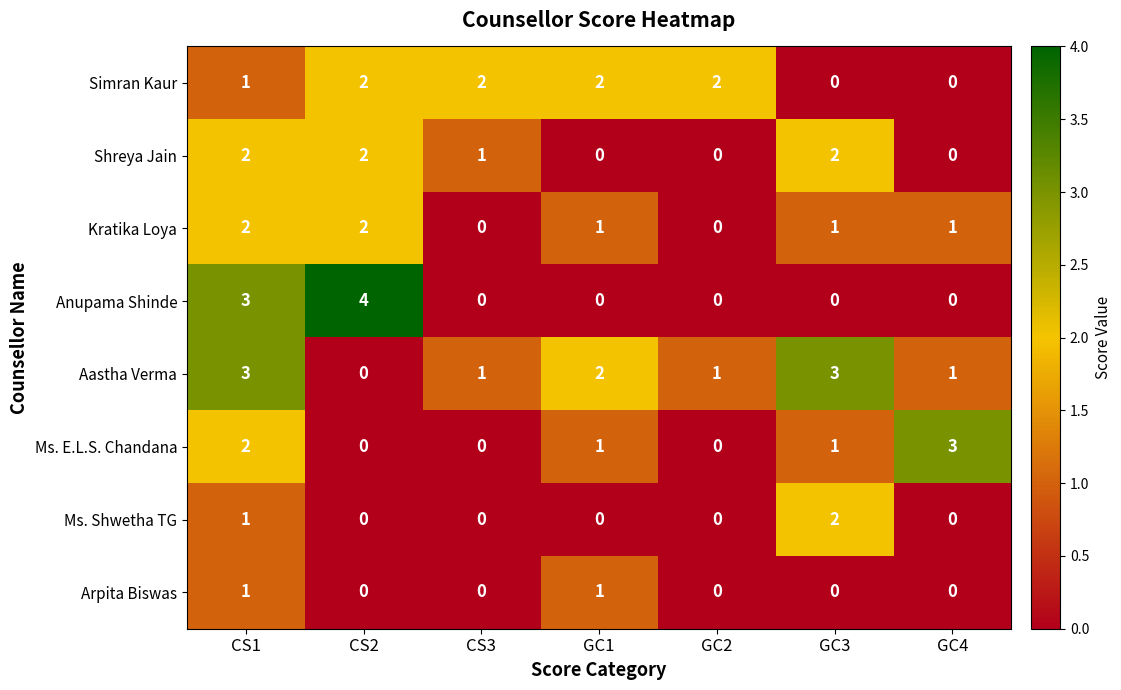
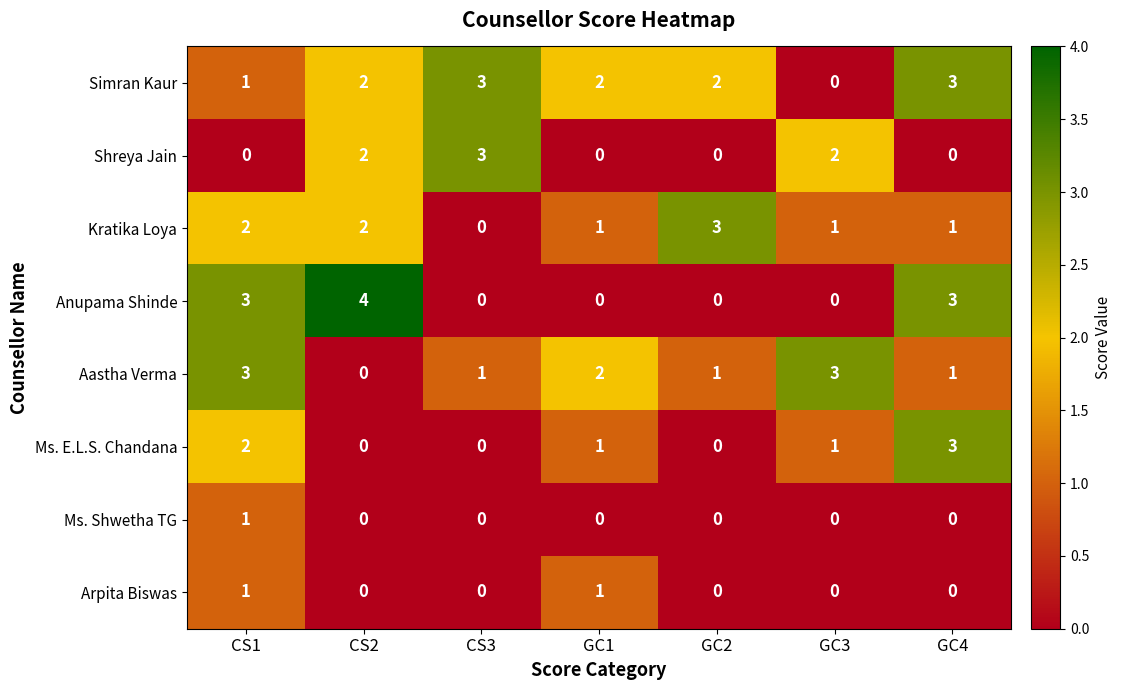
Simran Kaur, CS3: 2 -> 3
Simran Kaur, GC4: 0 -> 3
Shreya Jain, CS1: 2 -> 0
Shreya Jain, CS3: 1 -> 3
Kratika Loya, GC2: 0 -> 3
Anupama Shinde, GC4: 0 -> 3
Ms. Shwetha TG, GC3: 2 -> 0
